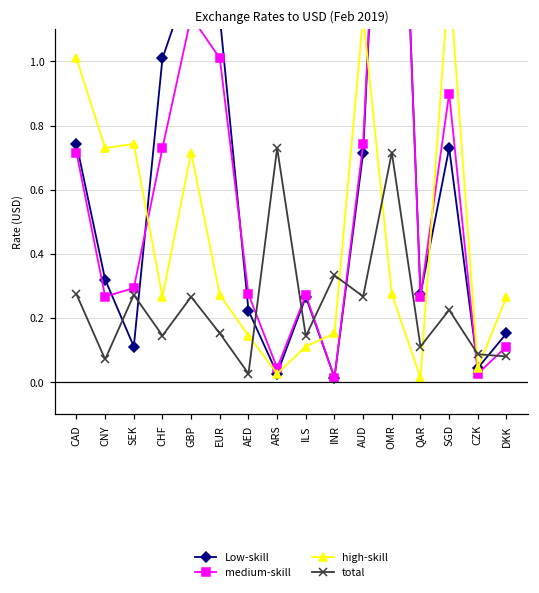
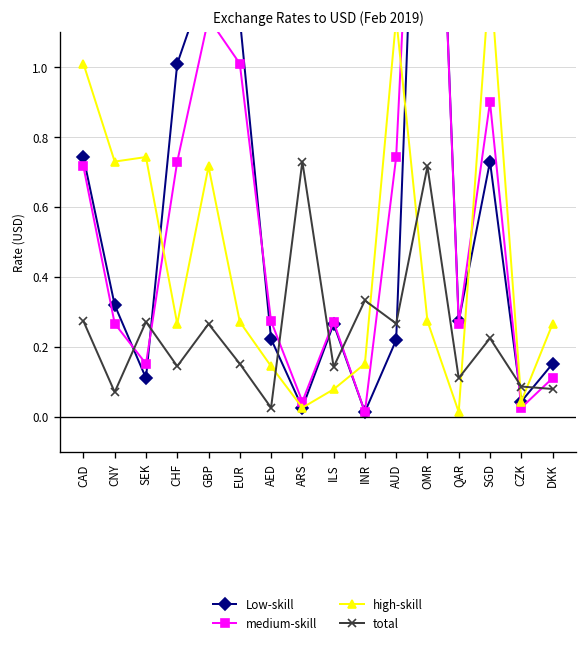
medium-skill, SEK: 0.29 -> 0.15
high-skill, ILS: 0.11 -> 0.08
Low-skill, AUD: 0.72 -> 0.22
